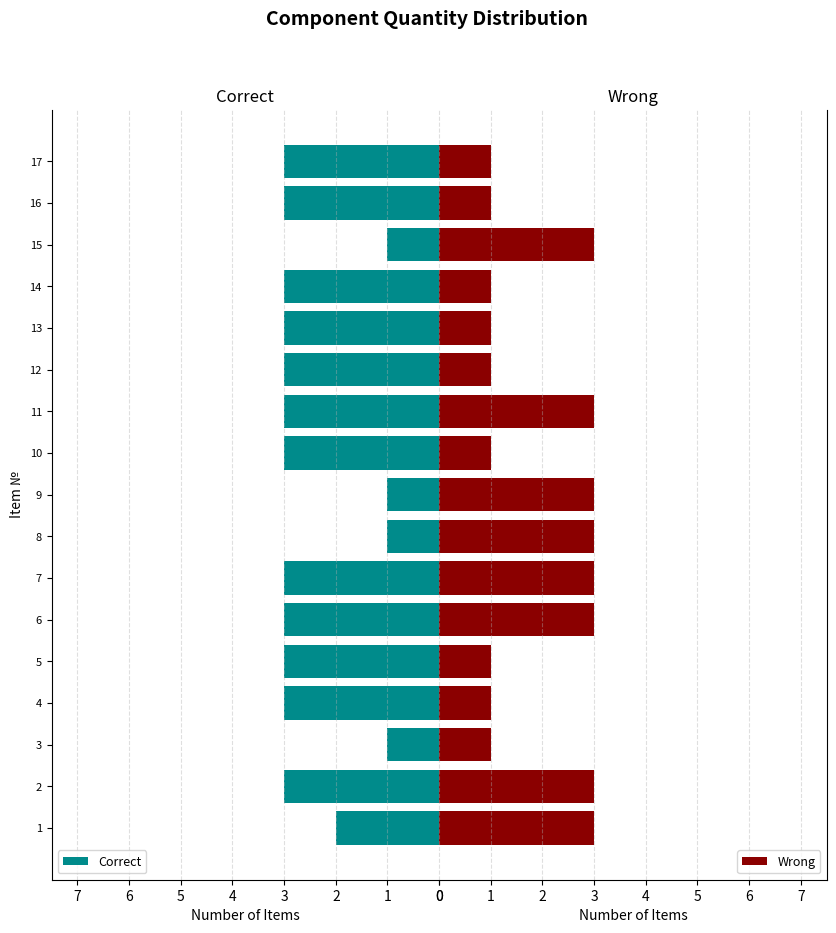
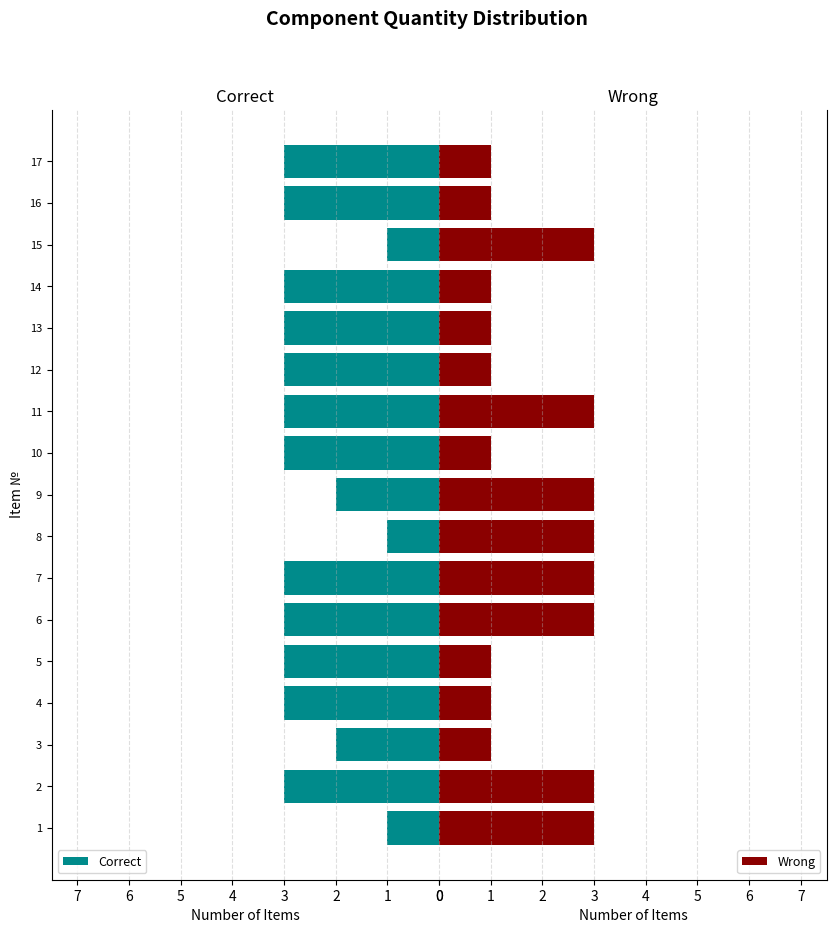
Correct, 9: 1 -> 2
Correct, 3: 1 -> 2
Correct, 1: 2 -> 1
